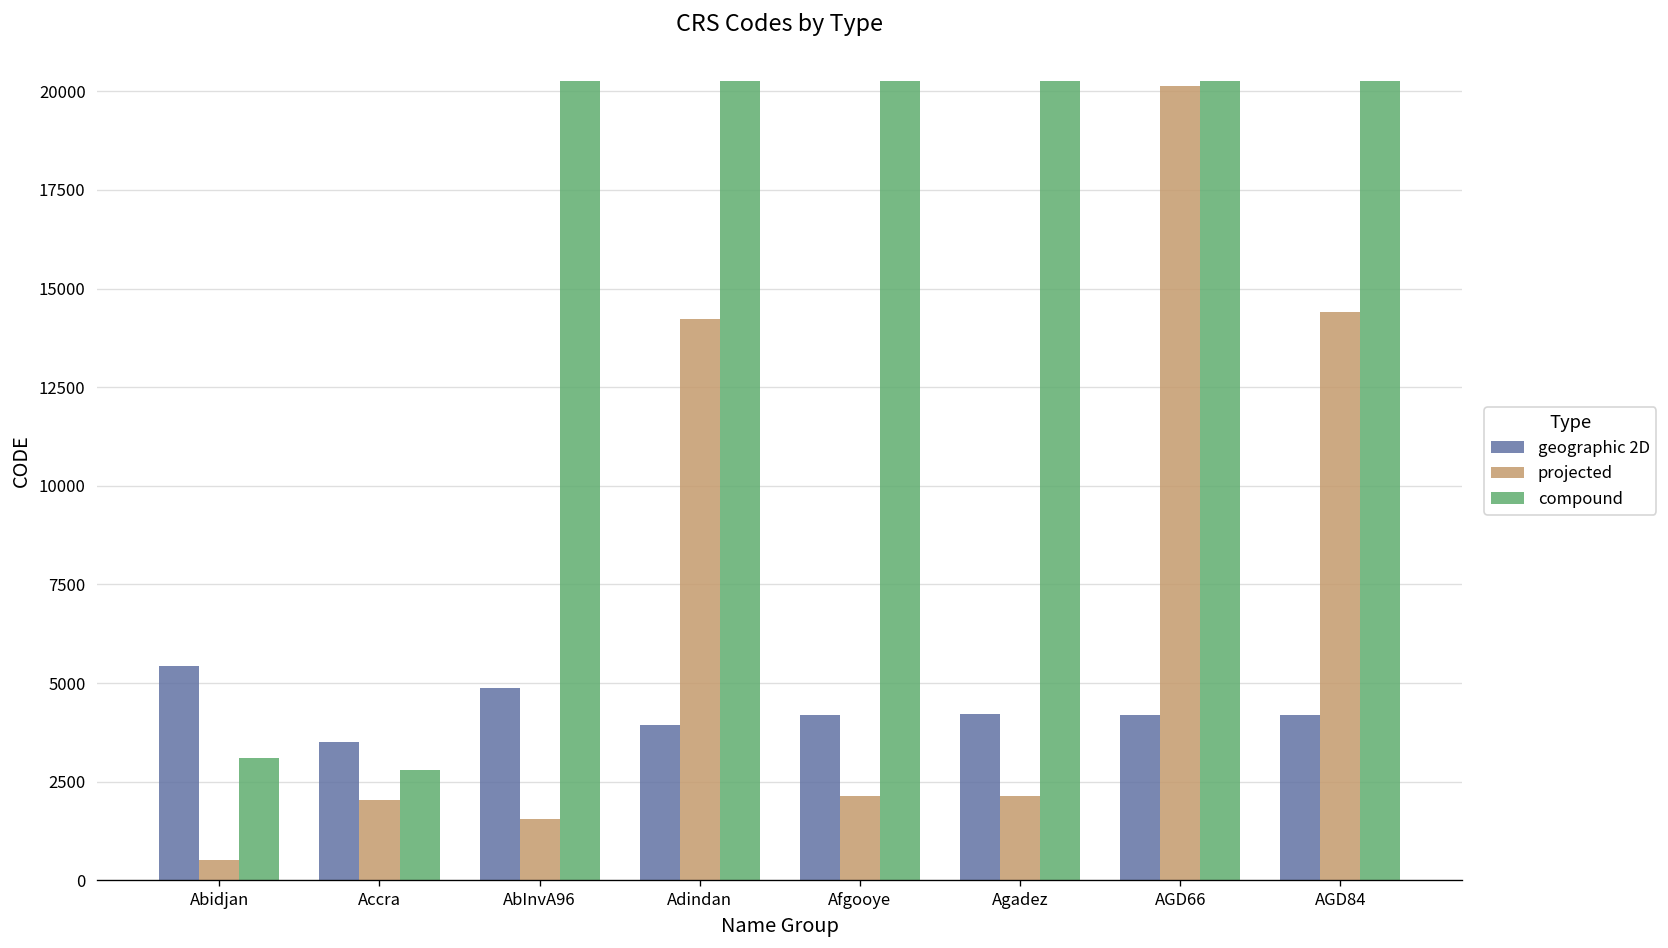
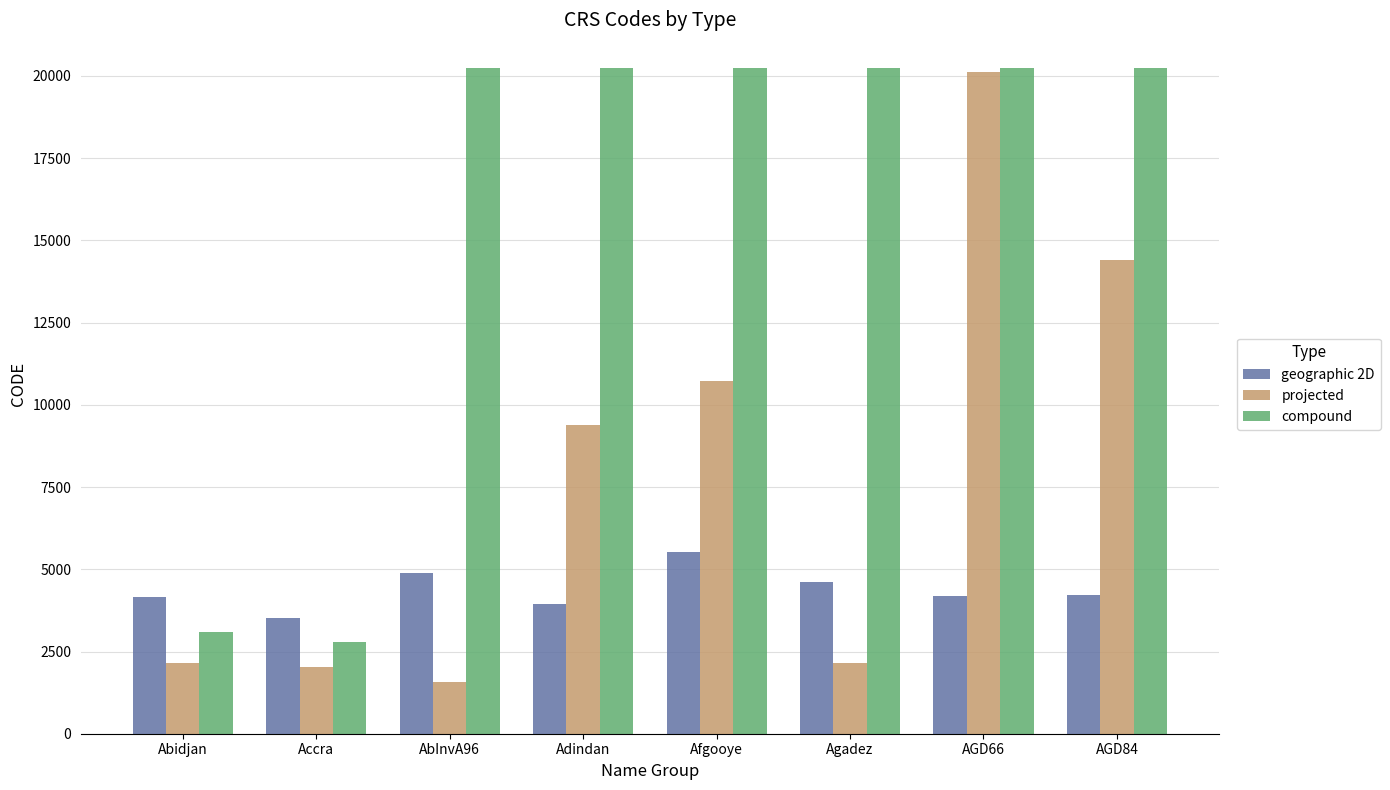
geographic 2D, Abidjan: 5400 -> 4100
projected, Abidjan: 500 -> 2200
projected, Adindan: 14200 -> 9400
geographic 2D, Afgooye: 4200 -> 5500
projected, Afgooye: 2100 -> 10700
geographic 2D, Agadez: 4200 -> 4600
